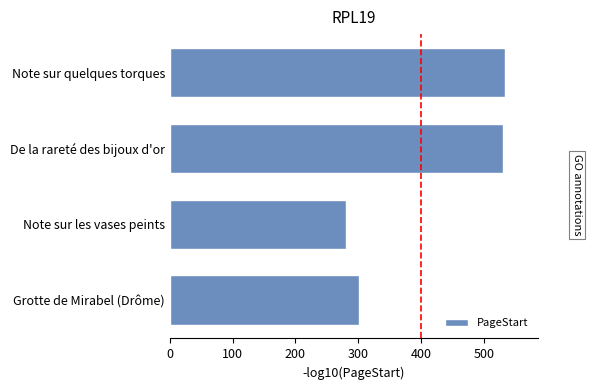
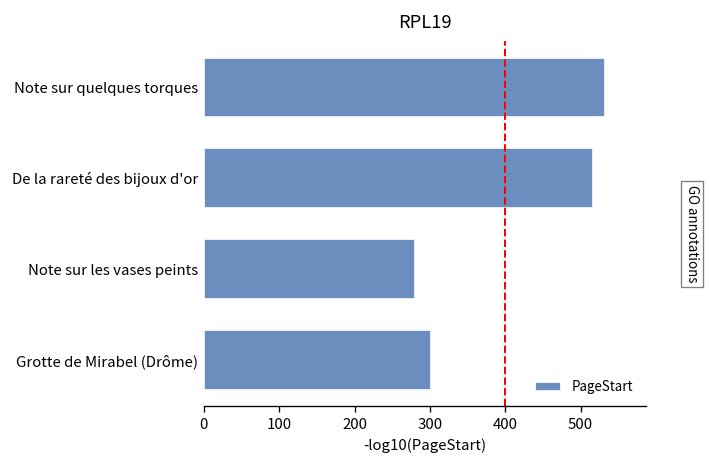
De la rareté des bijoux d'or: 530 -> 520
